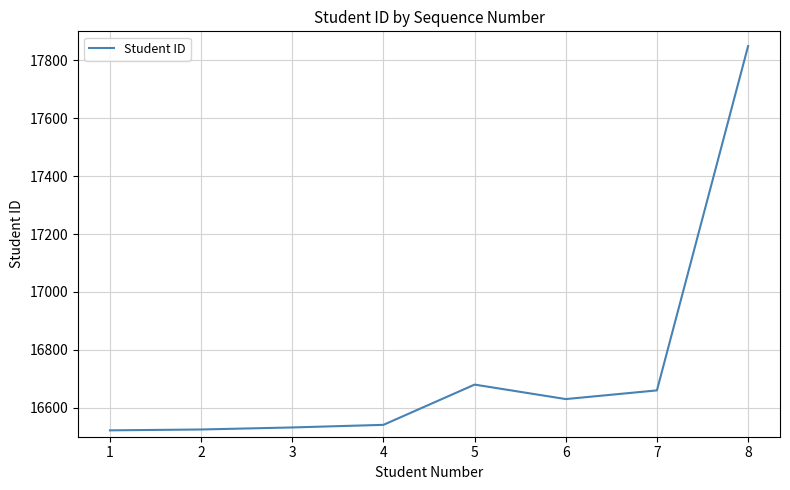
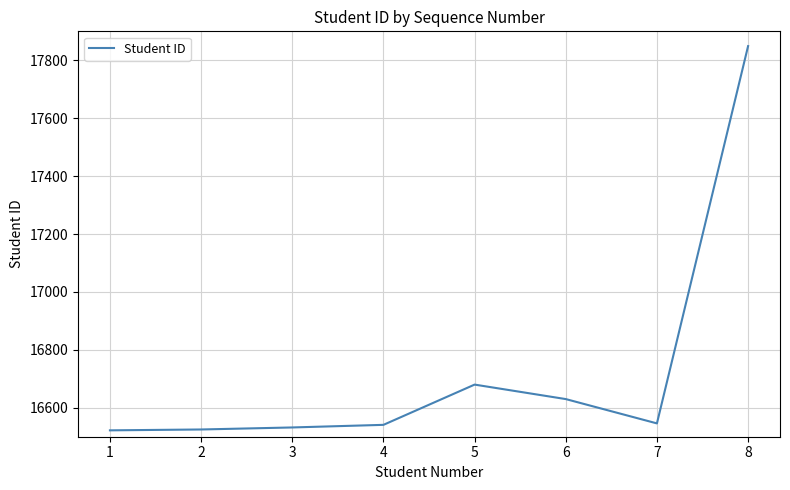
7: 16660 -> 16550
